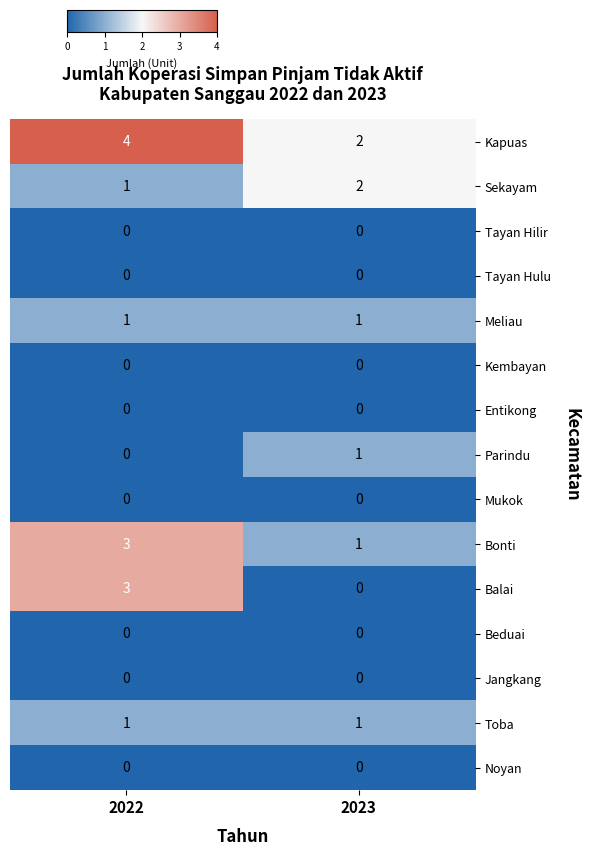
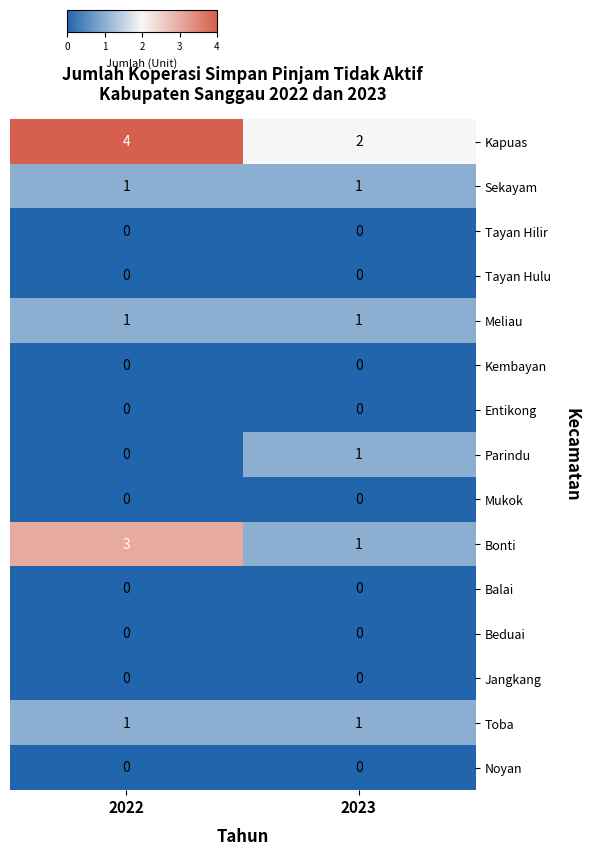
Sekayam, 2023: 2 -> 1
Balai, 2022: 3 -> 0
